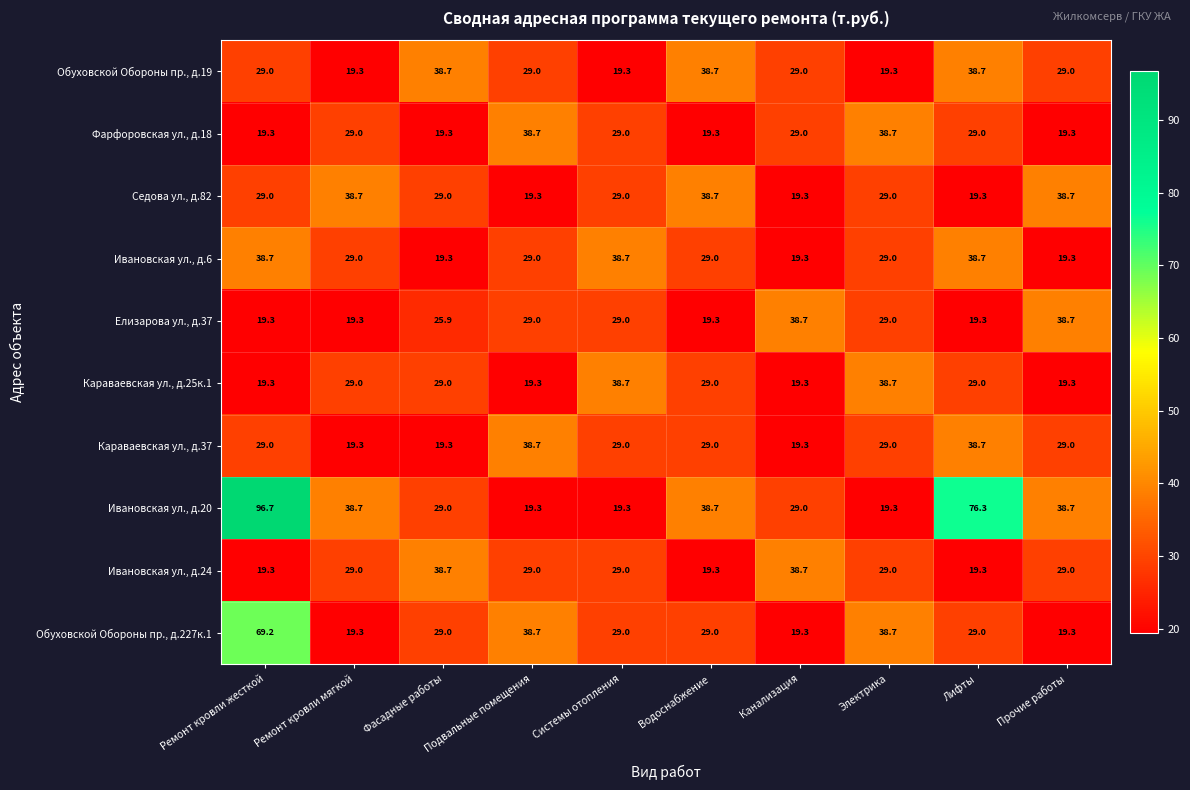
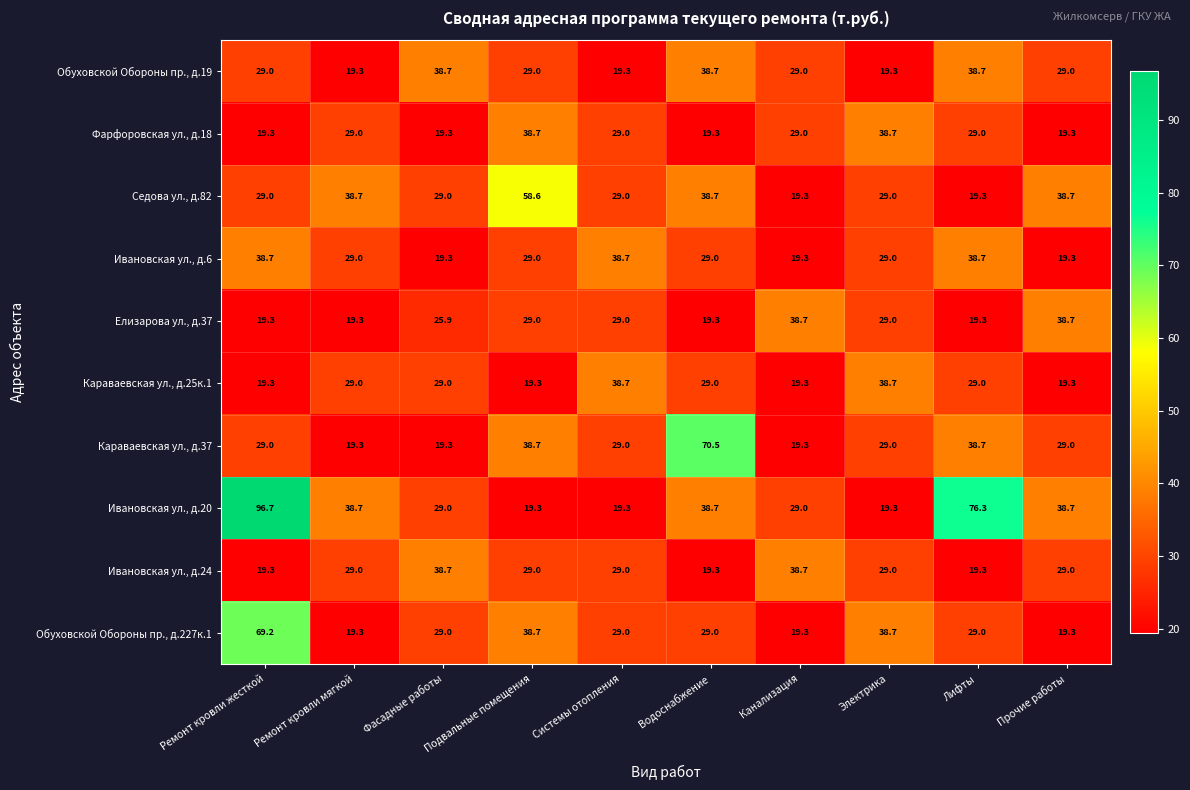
Седова ул., д.82, Подвальные помещения: 19.3 -> 58.6
Караваевская ул., д.37, Водоснабжение: 29.0 -> 70.5
